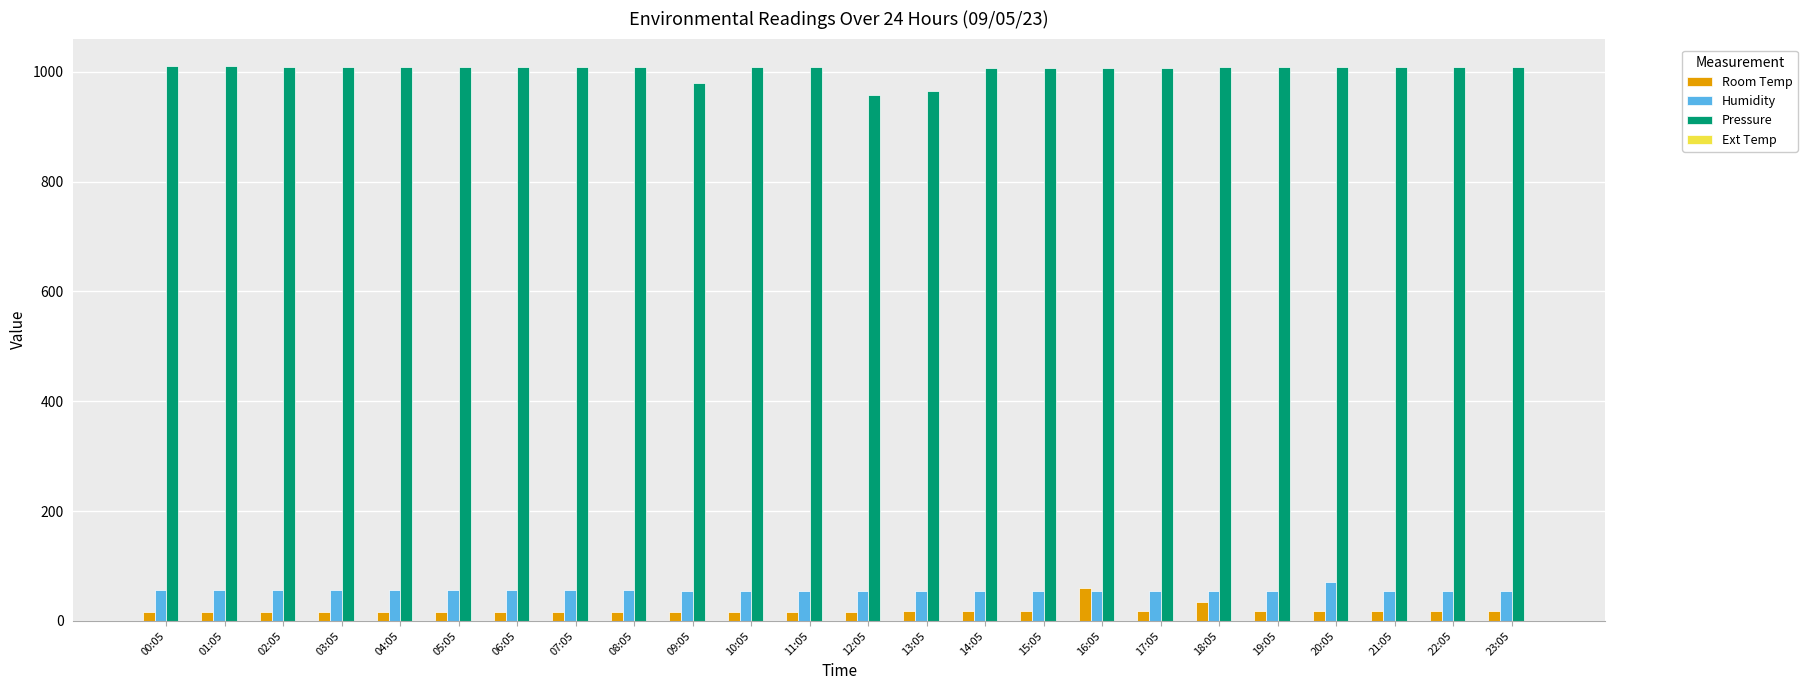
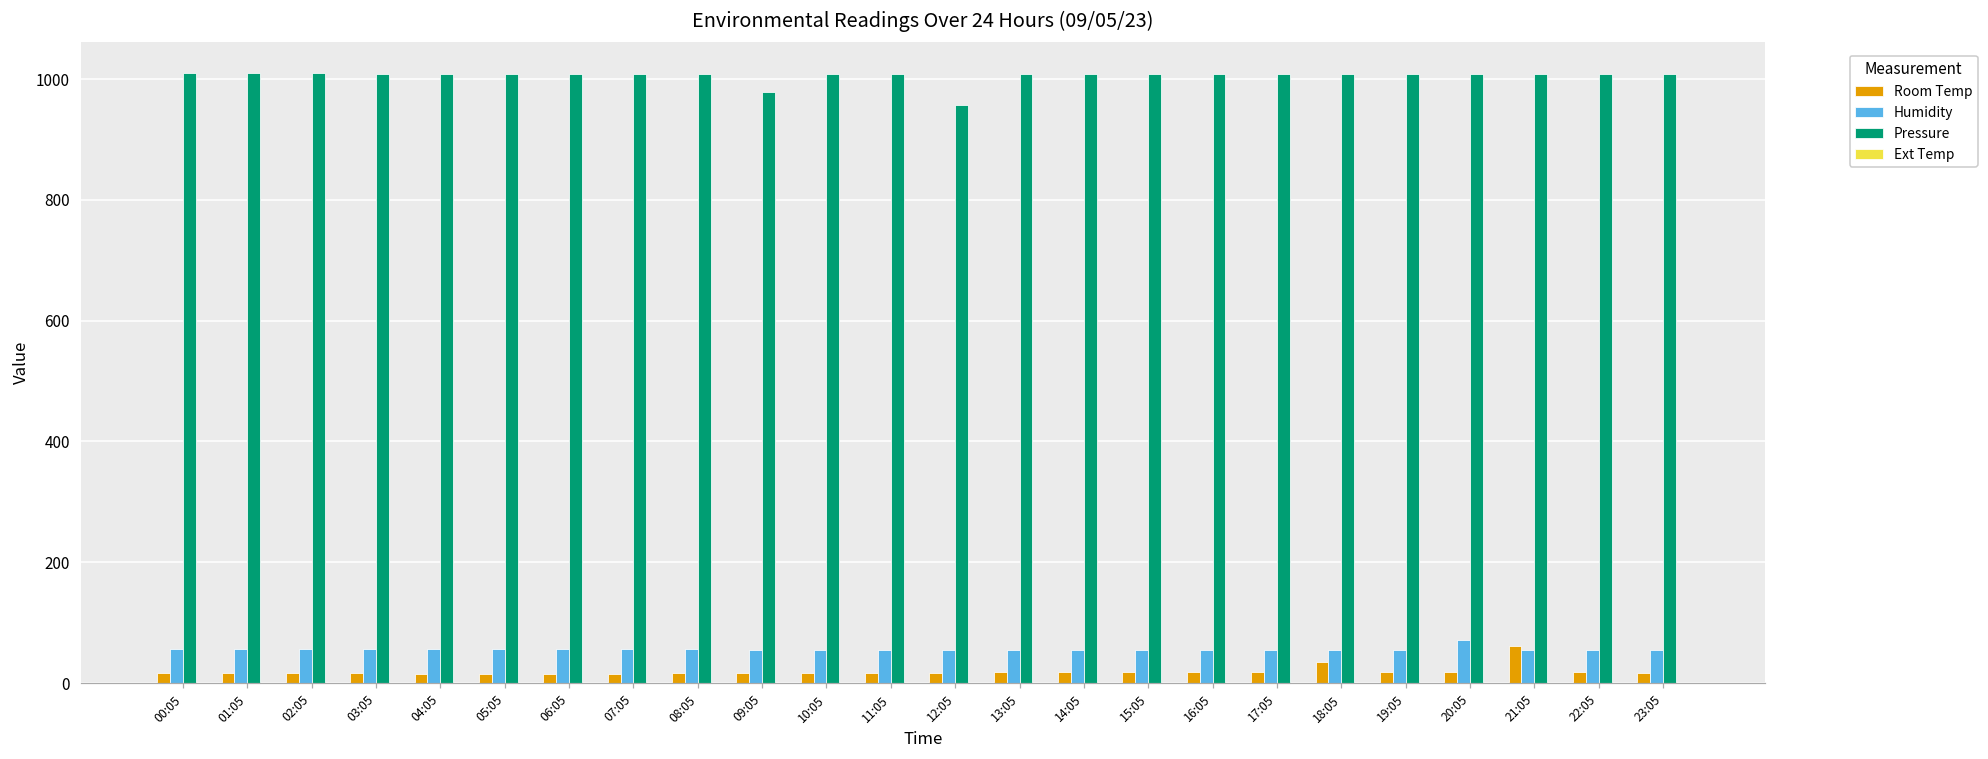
Pressure, 13:05: 960 -> 1010
Room Temp, 16:05: 60 -> 20
Room Temp, 21:05: 20 -> 60
